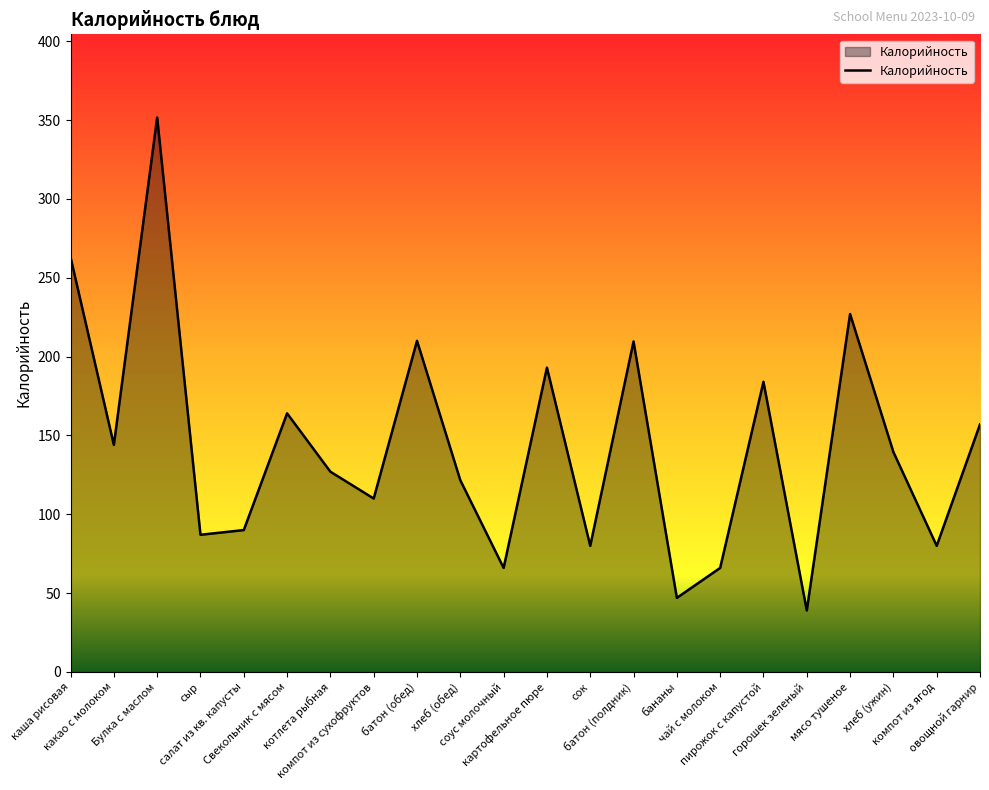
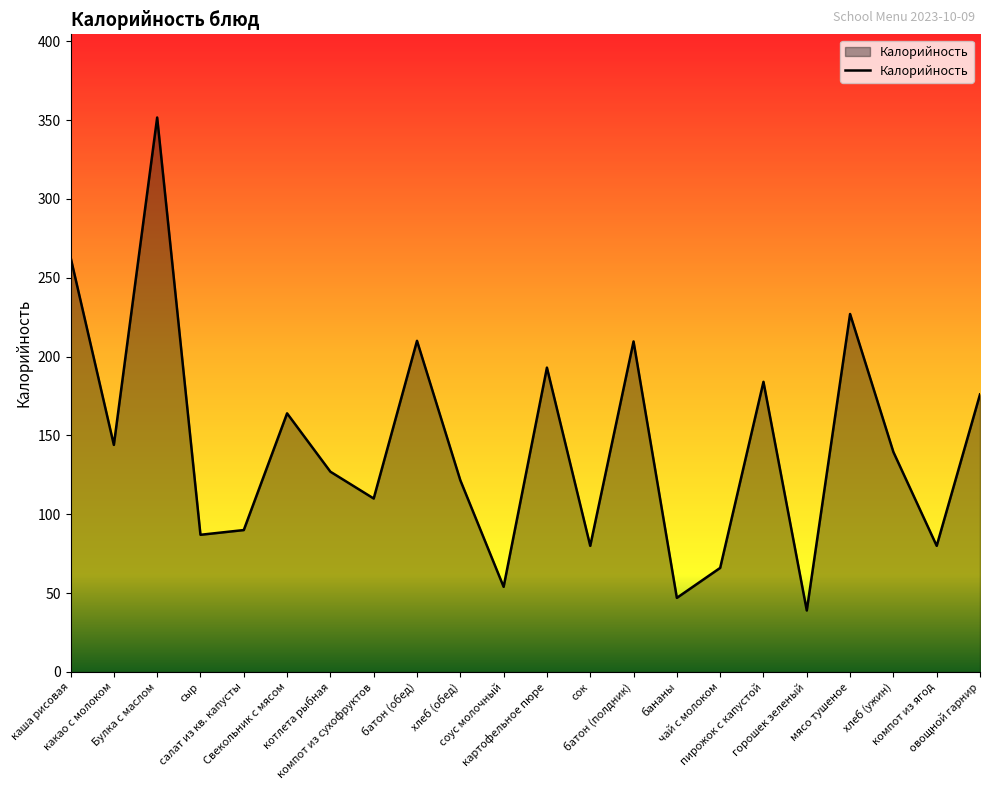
соус молочный: 66 -> 54
овощной гарнир: 157 -> 176
